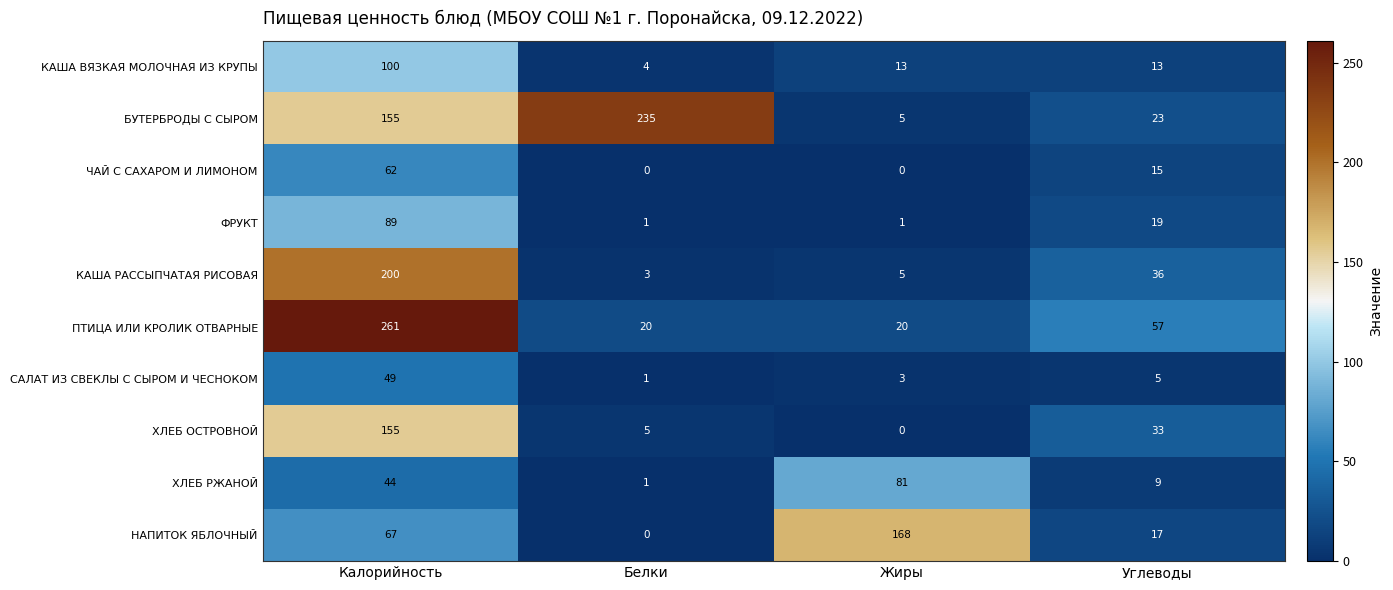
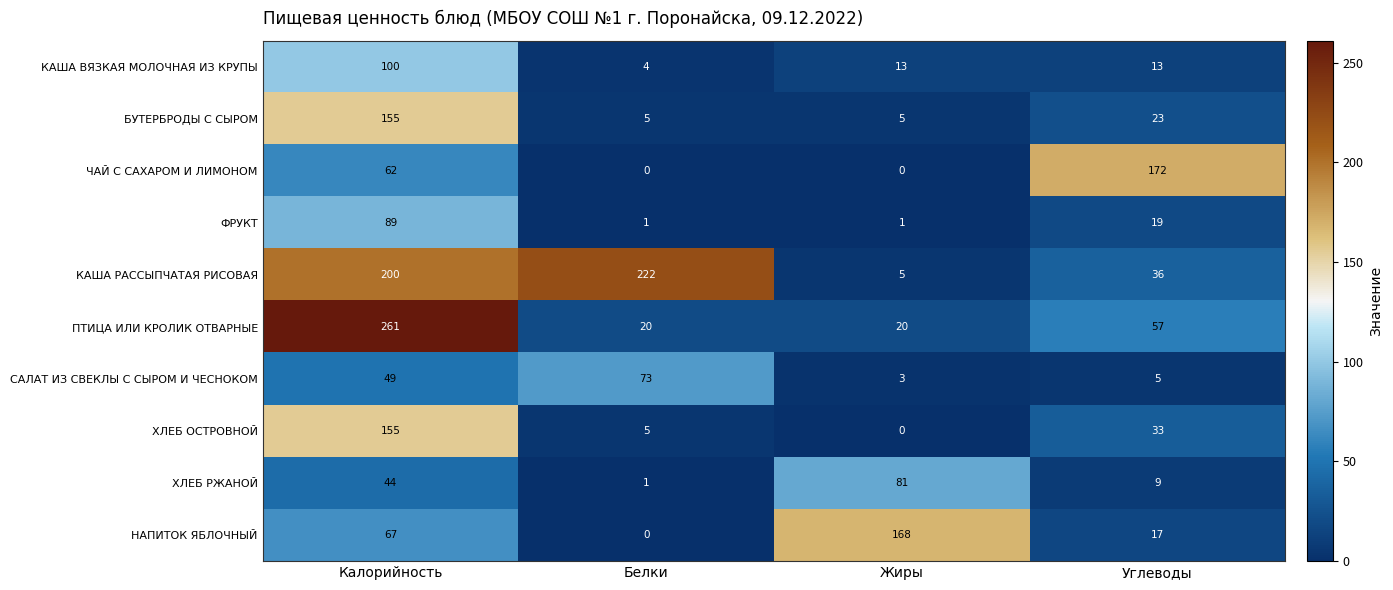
БУТЕРБРОДЫ С СЫРОМ, Белки: 235 -> 5
ЧАЙ С САХАРОМ И ЛИМОНОМ, Углеводы: 15 -> 172
КАША РАССЫПЧАТАЯ РИСОВАЯ, Белки: 3 -> 222
САЛАТ ИЗ СВЕКЛЫ С СЫРОМ И ЧЕСНОКОМ, Белки: 1 -> 73
